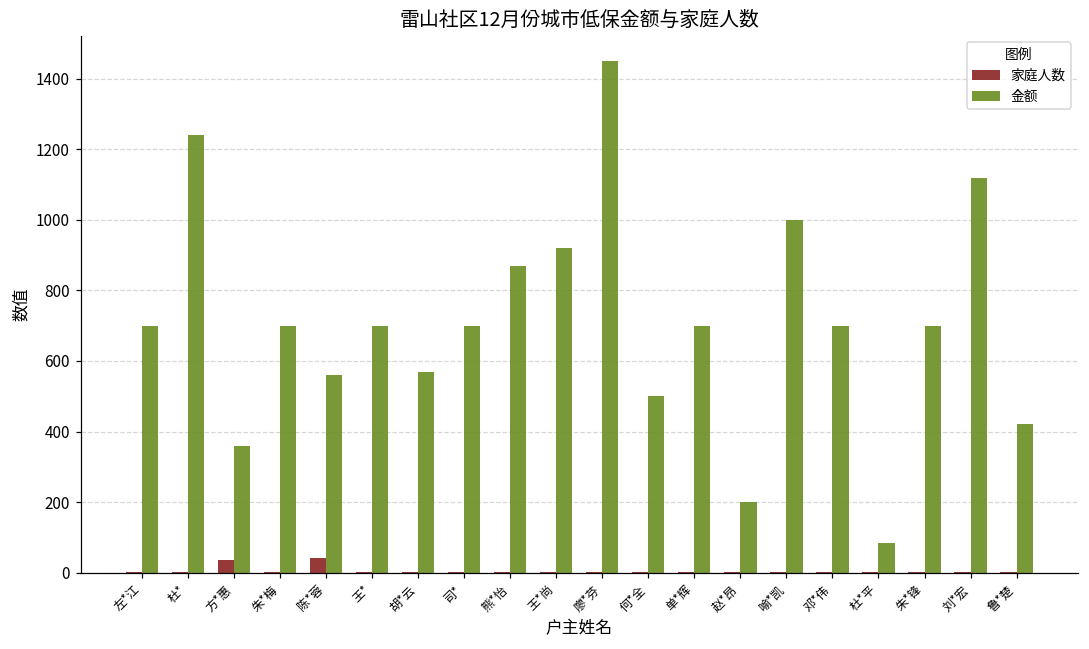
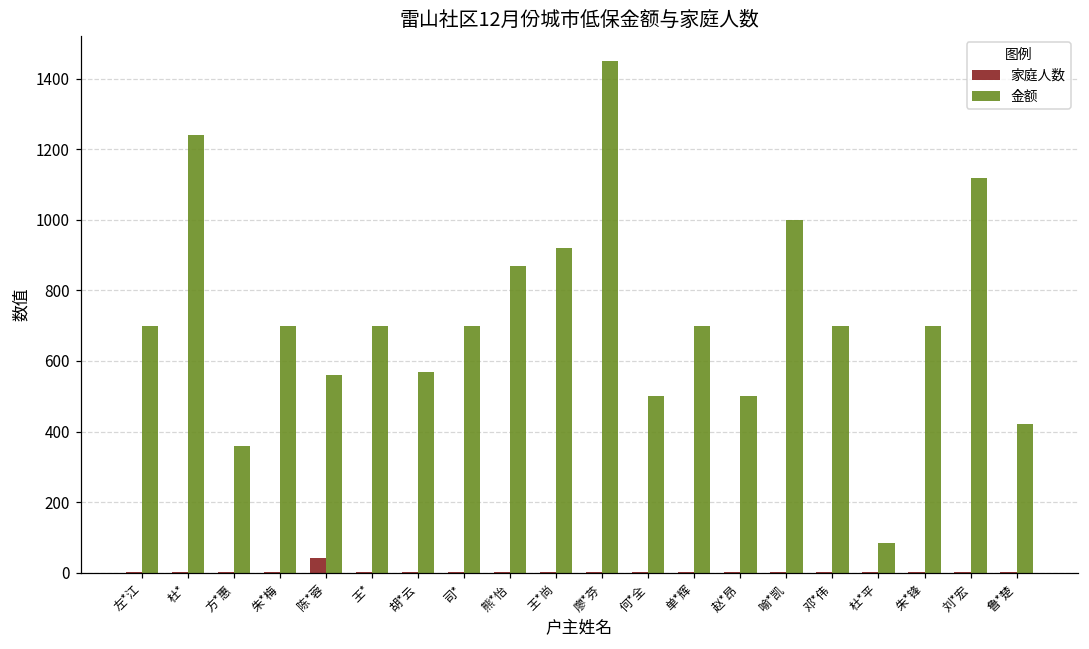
家庭人数, 方*惠: 40 -> 0
金额, 赵*昂: 200 -> 500
